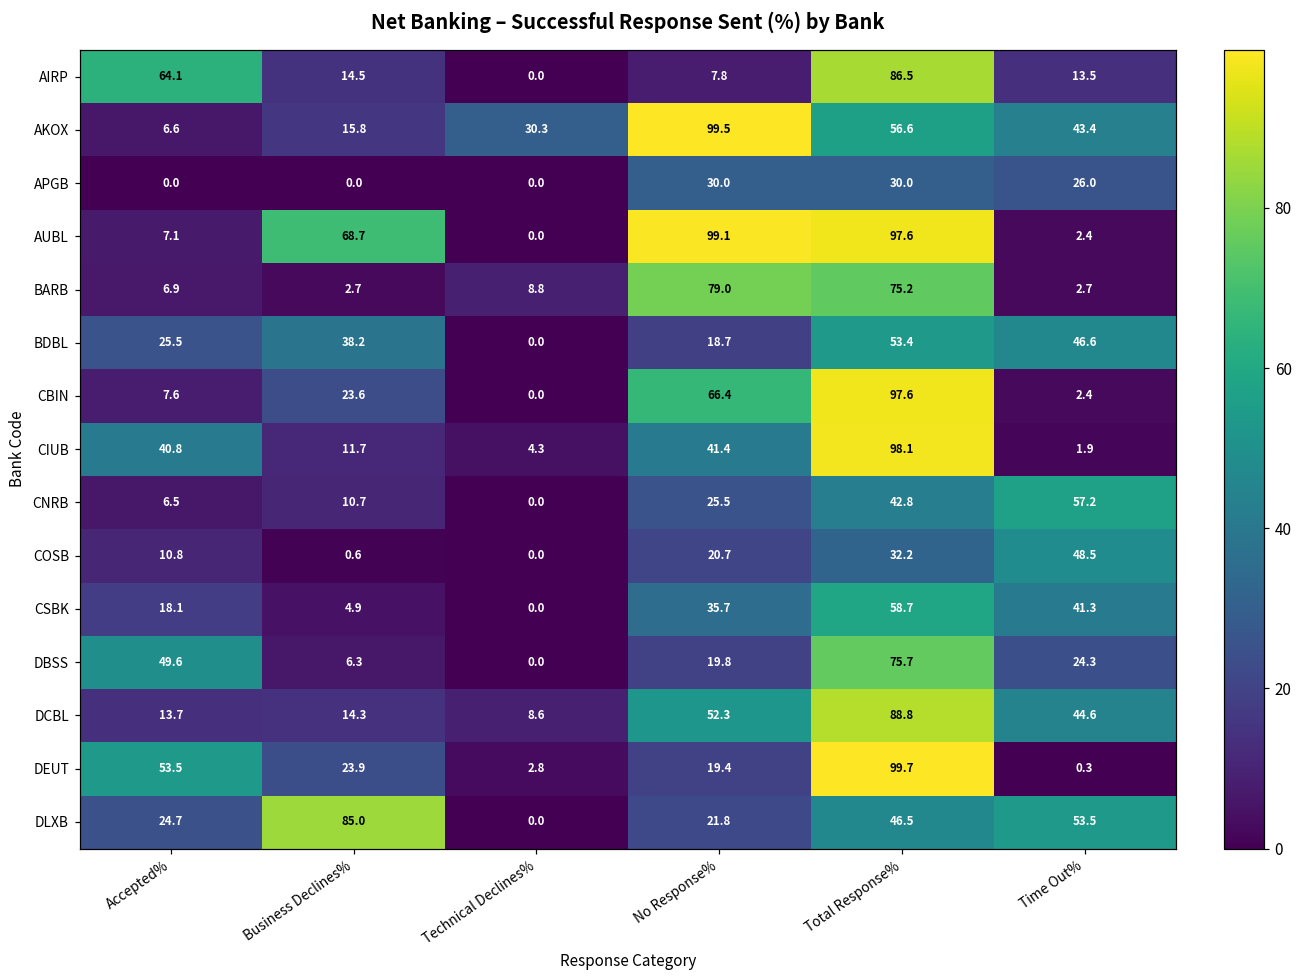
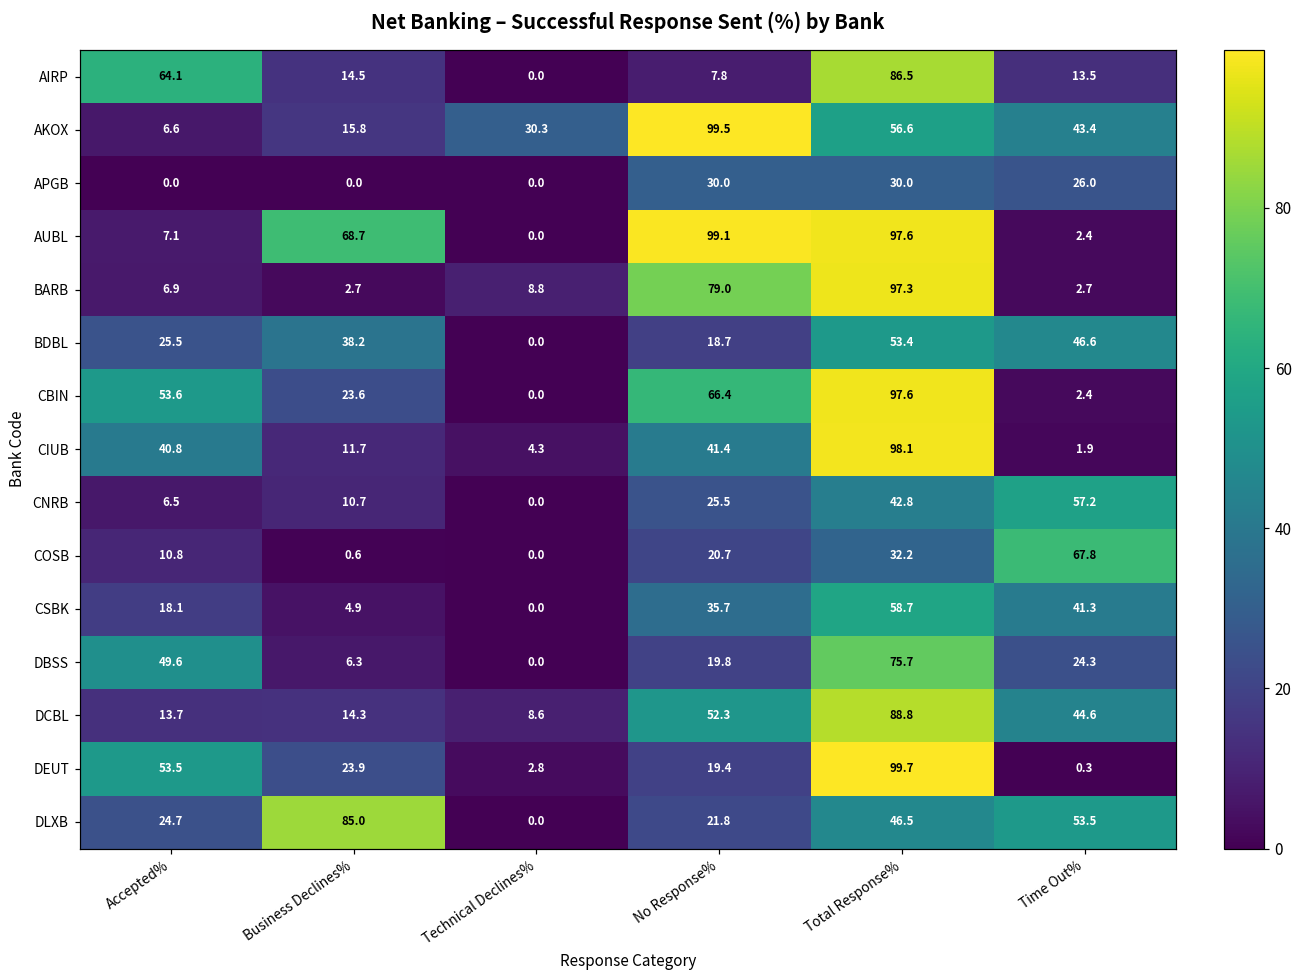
BARB, Total Response%: 75.2 -> 97.3
CBIN, Accepted%: 7.6 -> 53.6
COSB, Time Out%: 48.5 -> 67.8
